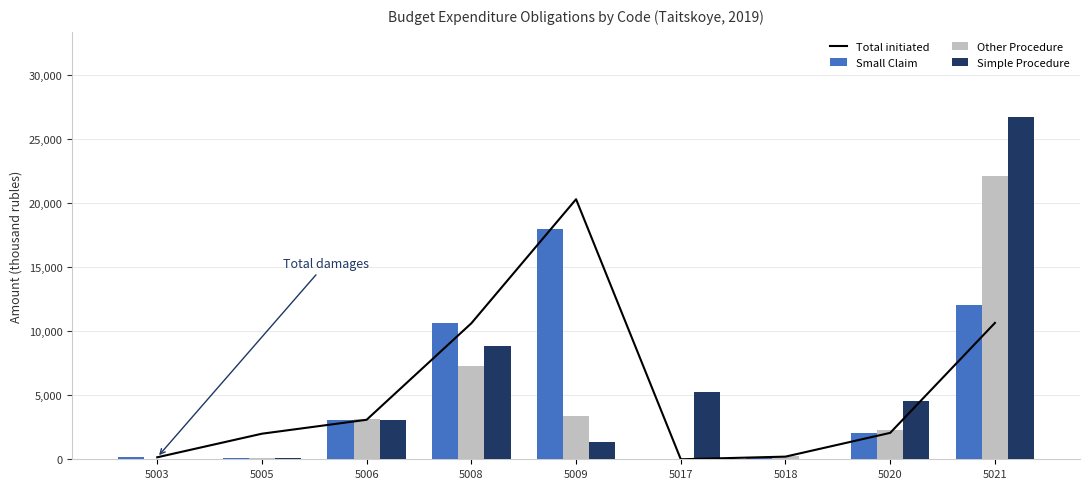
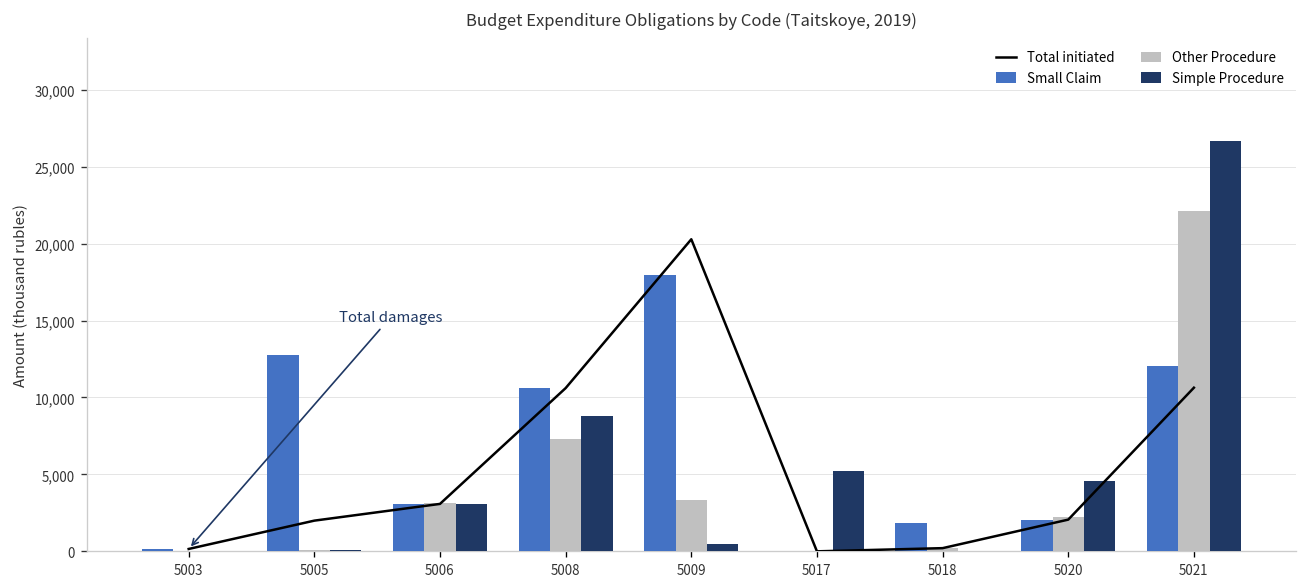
Small Claim, 5005: 100 -> 12,800
Simple Procedure, 5009: 1,400 -> 500
Small Claim, 5018: 200 -> 1,900
